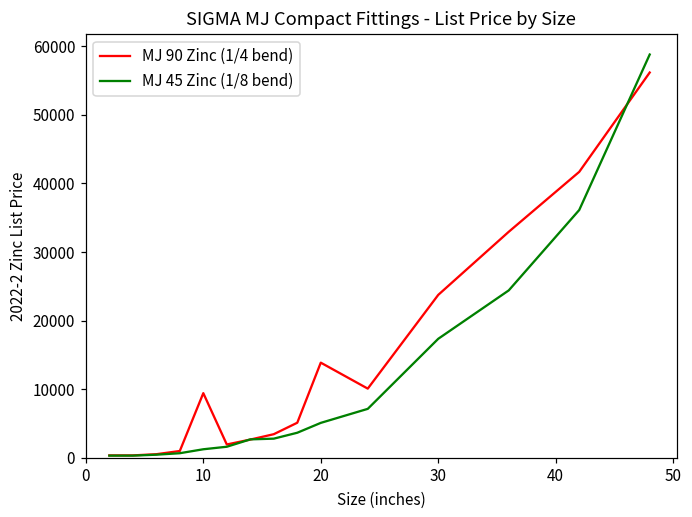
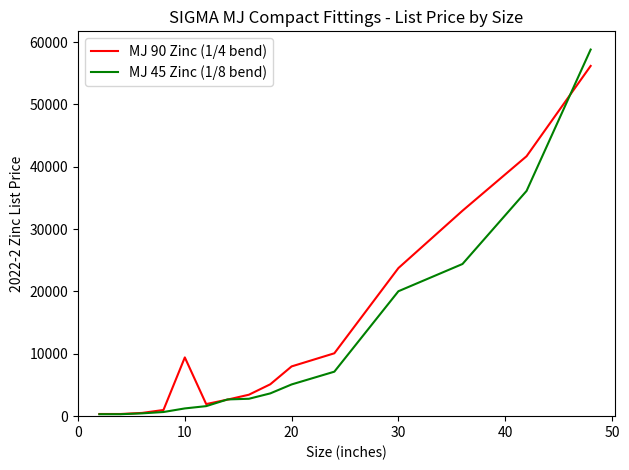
MJ 90 Zinc (1/4 bend), 20: 14000 -> 8000
MJ 45 Zinc (1/8 bend), 30: 17000 -> 20000
